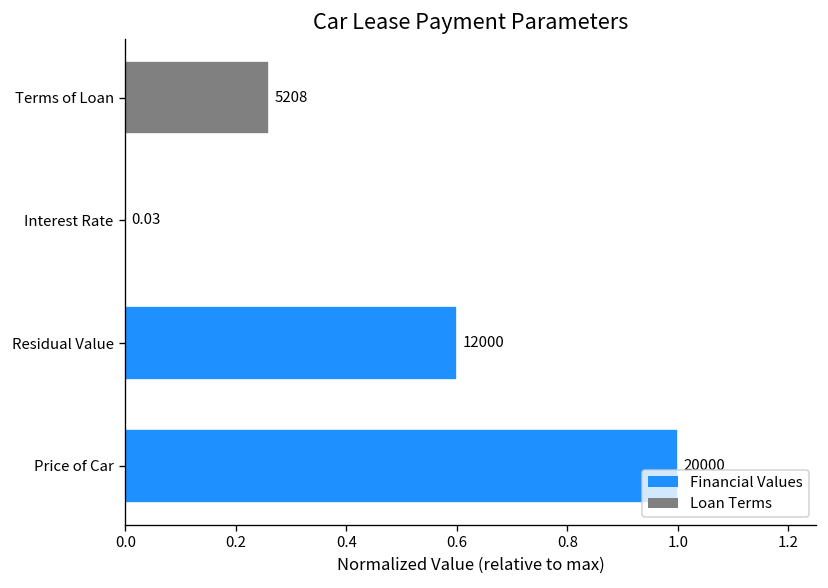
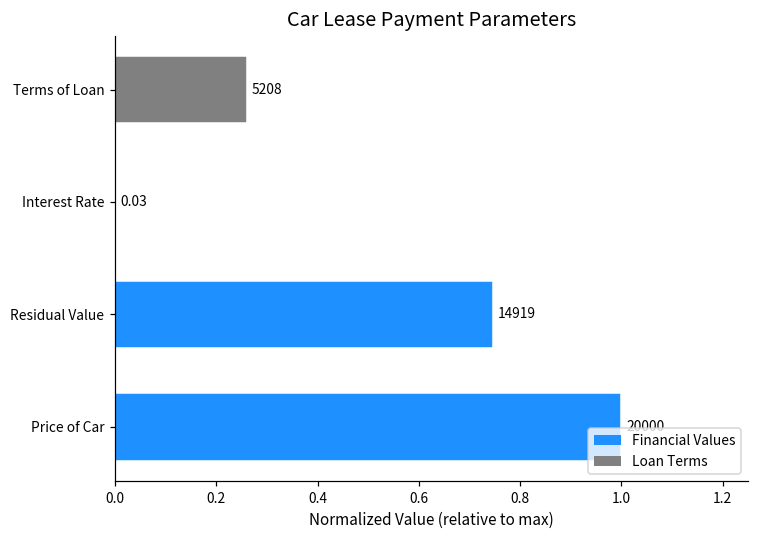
Residual Value: 12000 -> 14919
